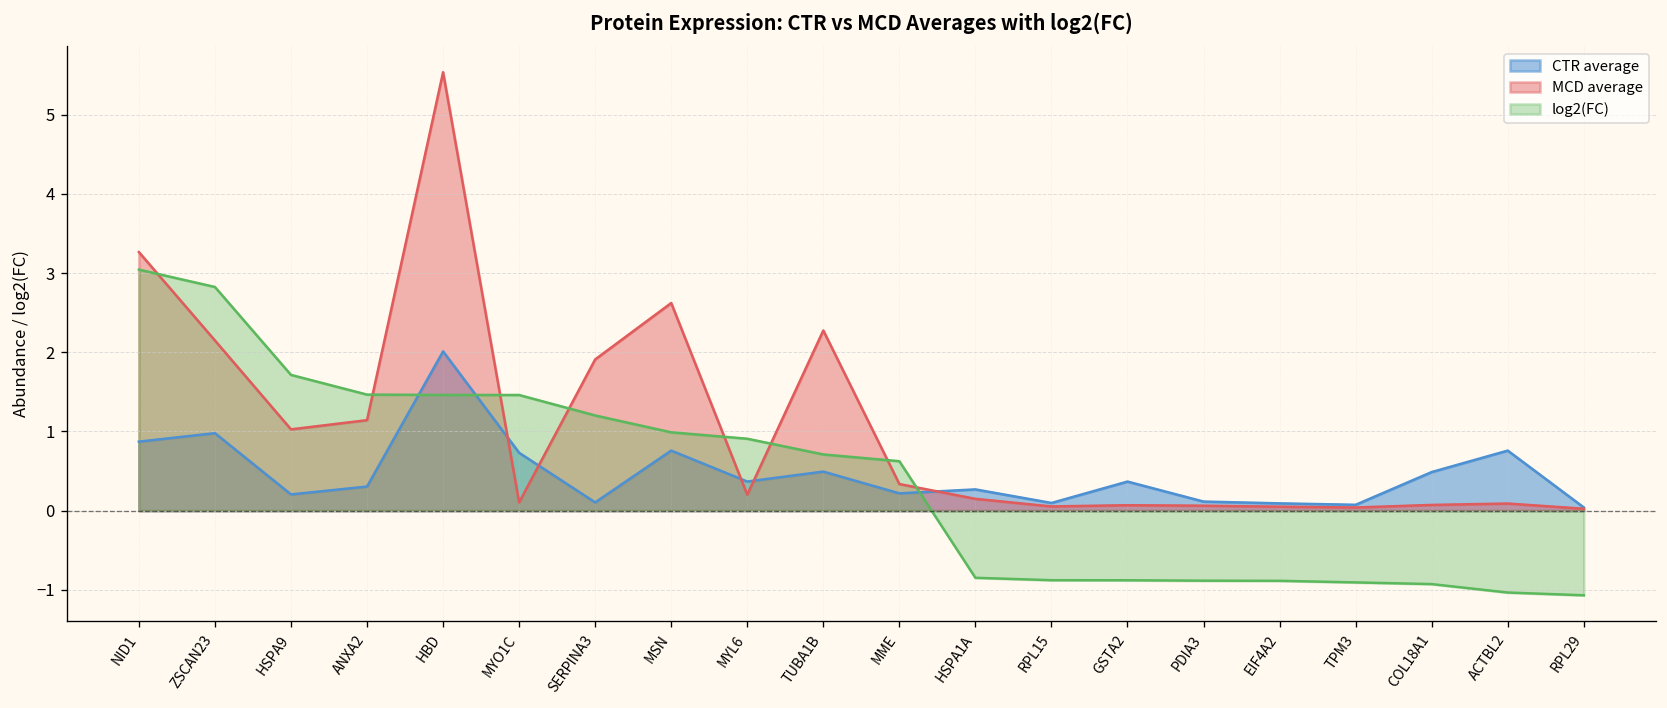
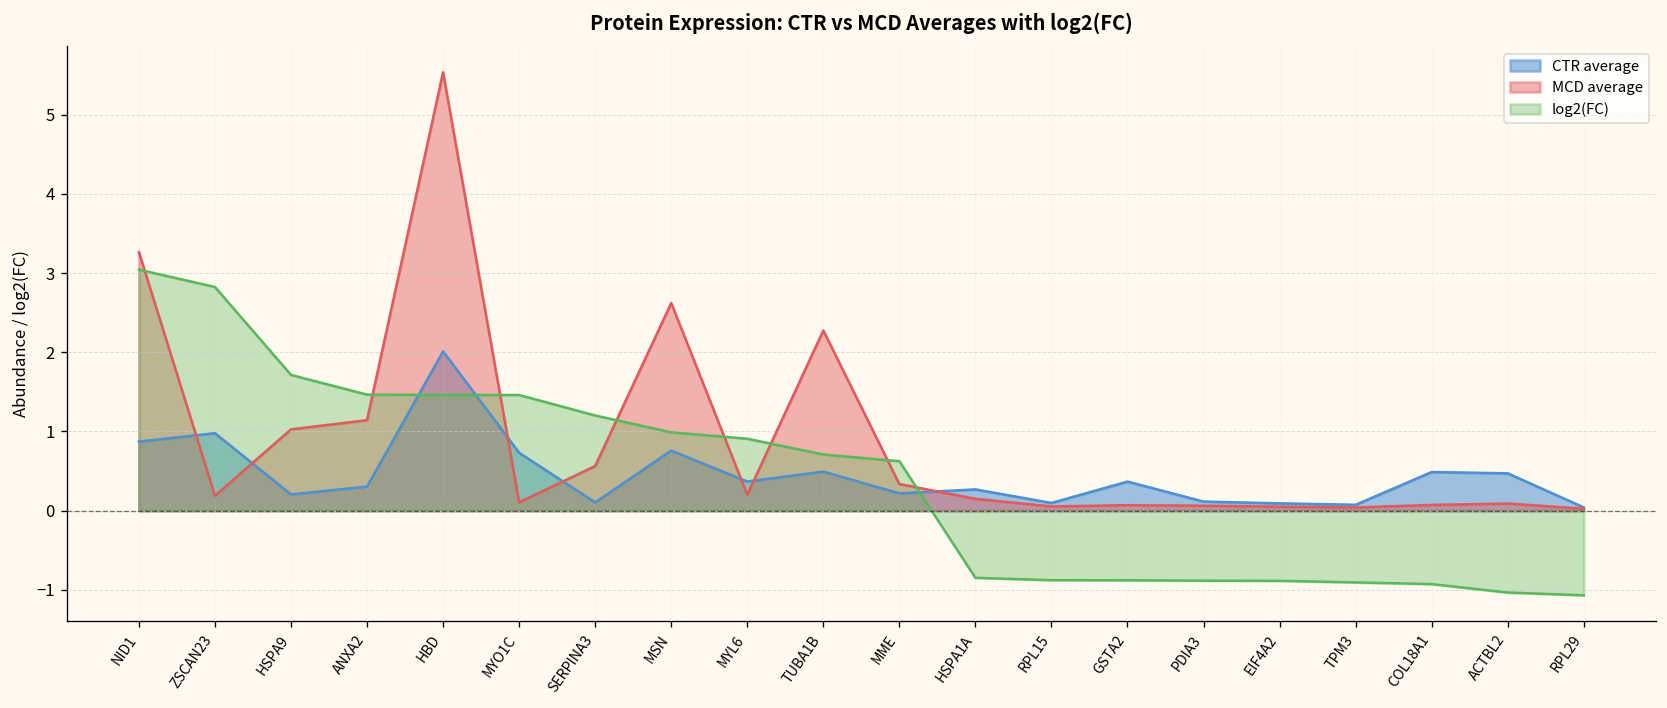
MCD average, ZSCAN23: 2.1 -> 0.2
MCD average, SERPINA3: 1.9 -> 0.6
CTR average, ACTBL2: 0.8 -> 0.5
